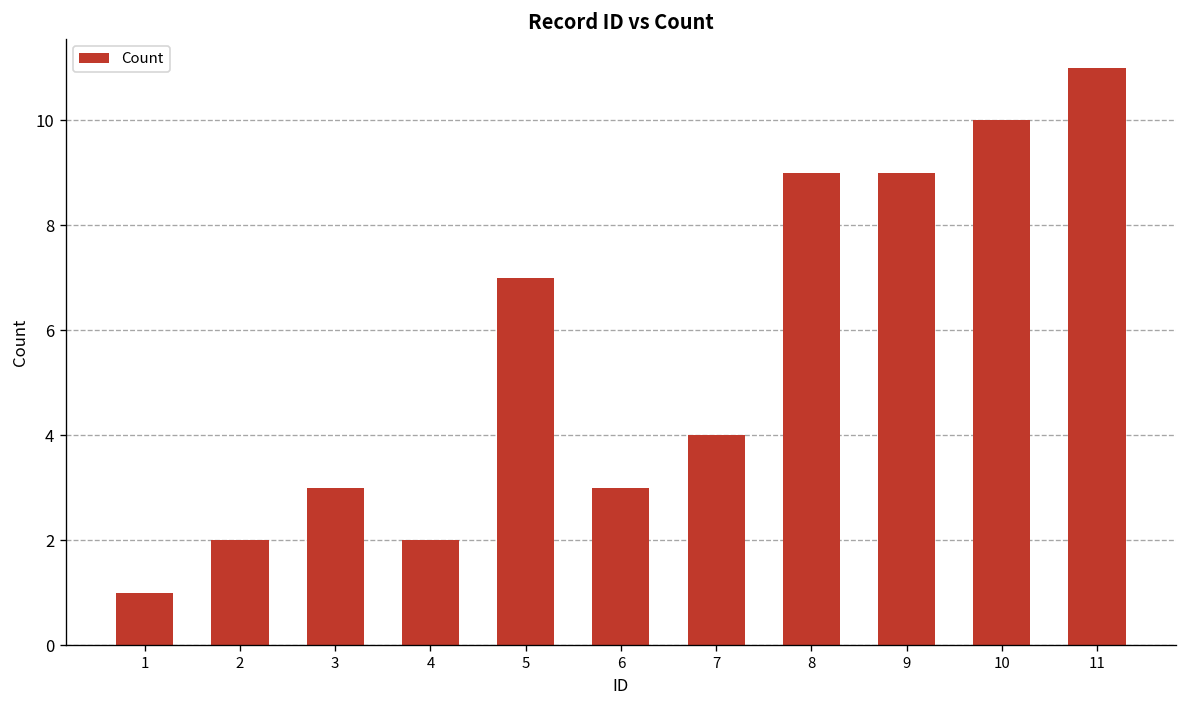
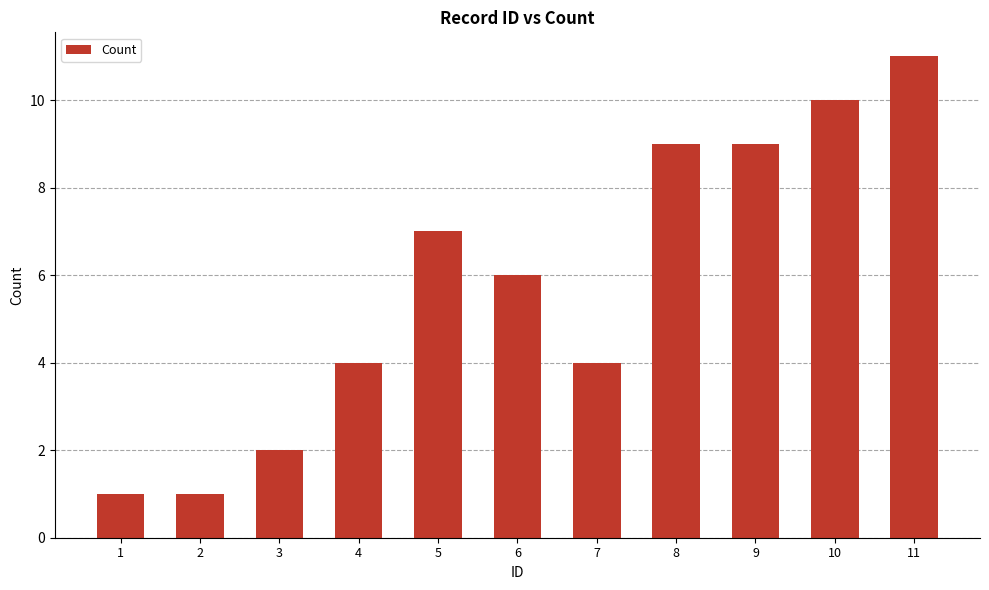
2: 2 -> 1
3: 3 -> 2
4: 2 -> 4
6: 3 -> 6
